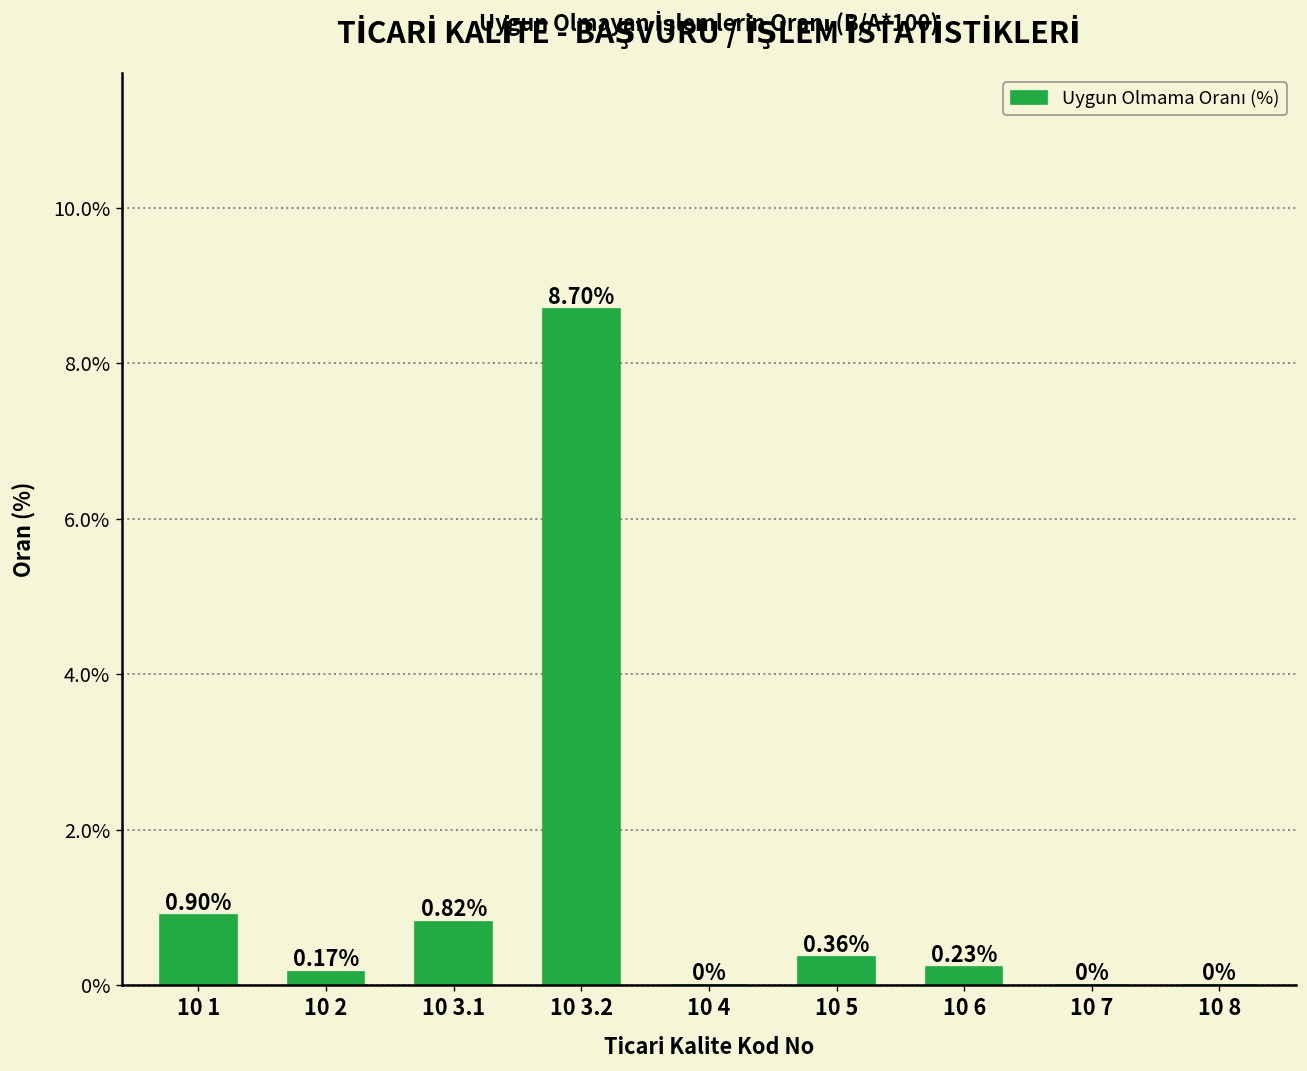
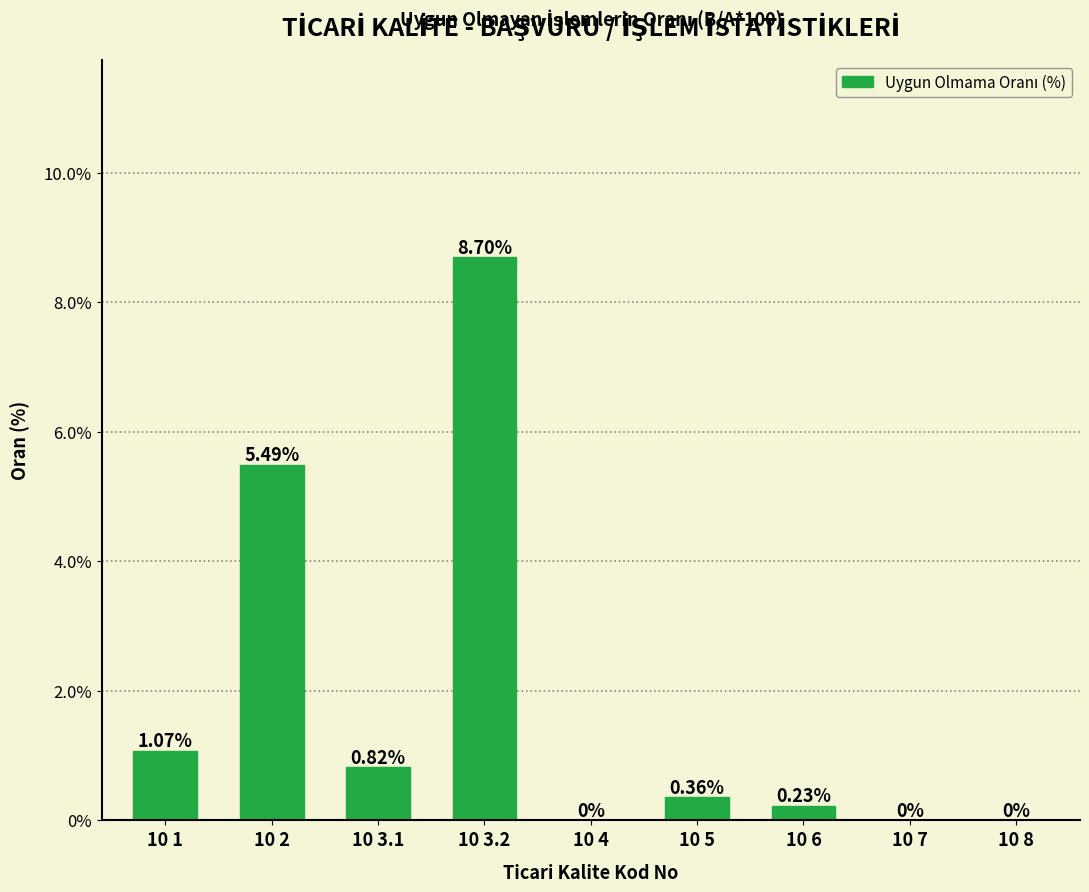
10 1: 0.90% -> 1.07%
10 2: 0.17% -> 5.49%
